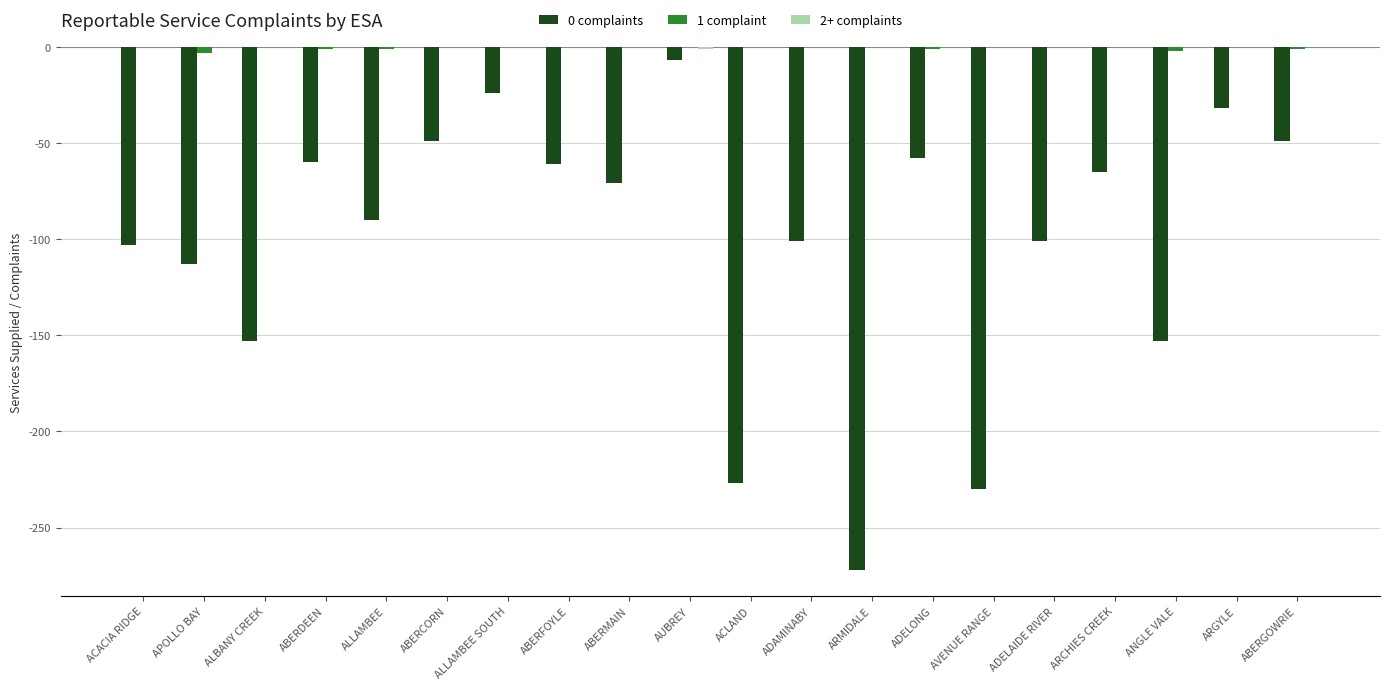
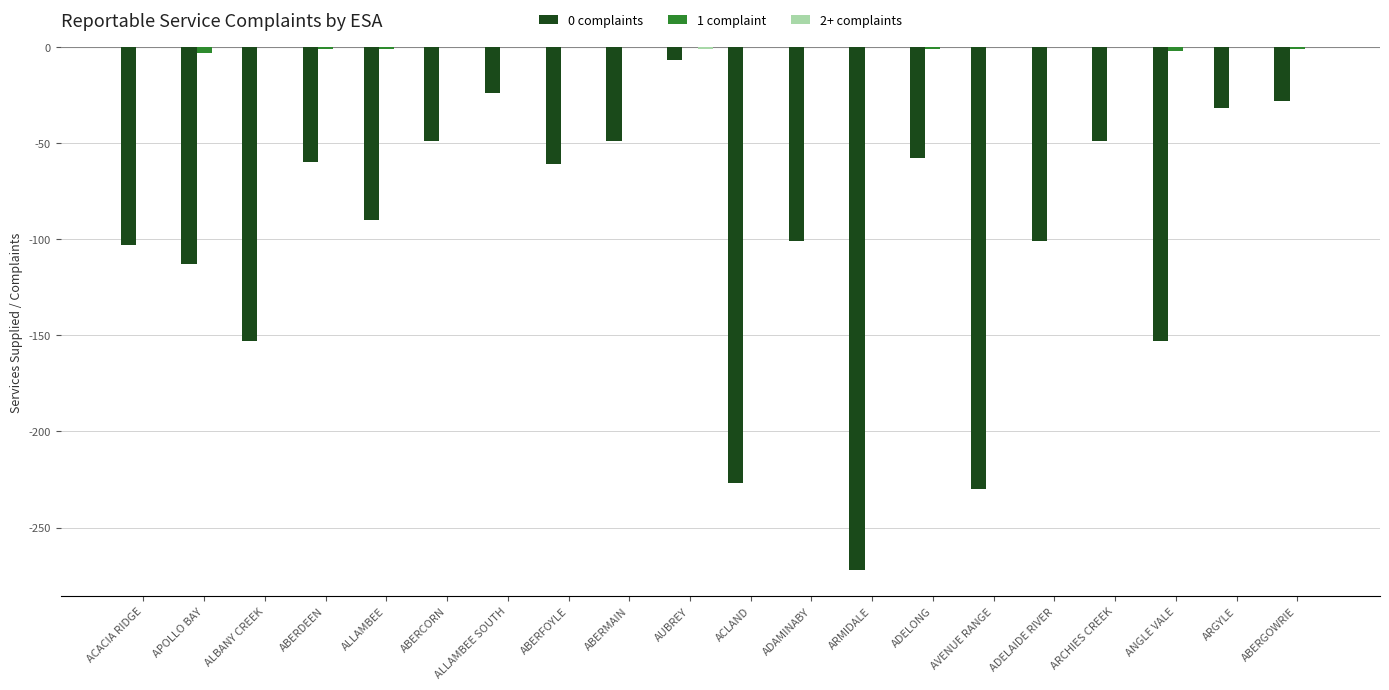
0 complaints, ABERMAIN: -71 -> -49
0 complaints, ARCHIES CREEK: -65 -> -49
0 complaints, ABERGOWRIE: -49 -> -28
